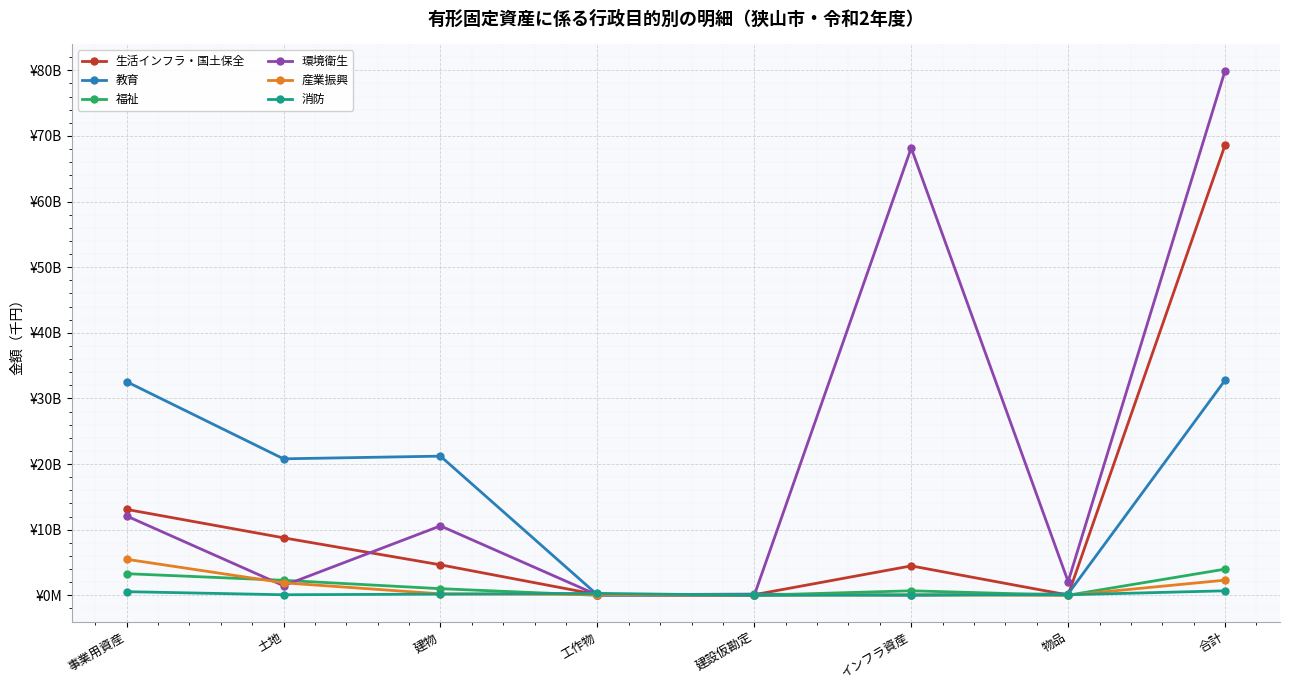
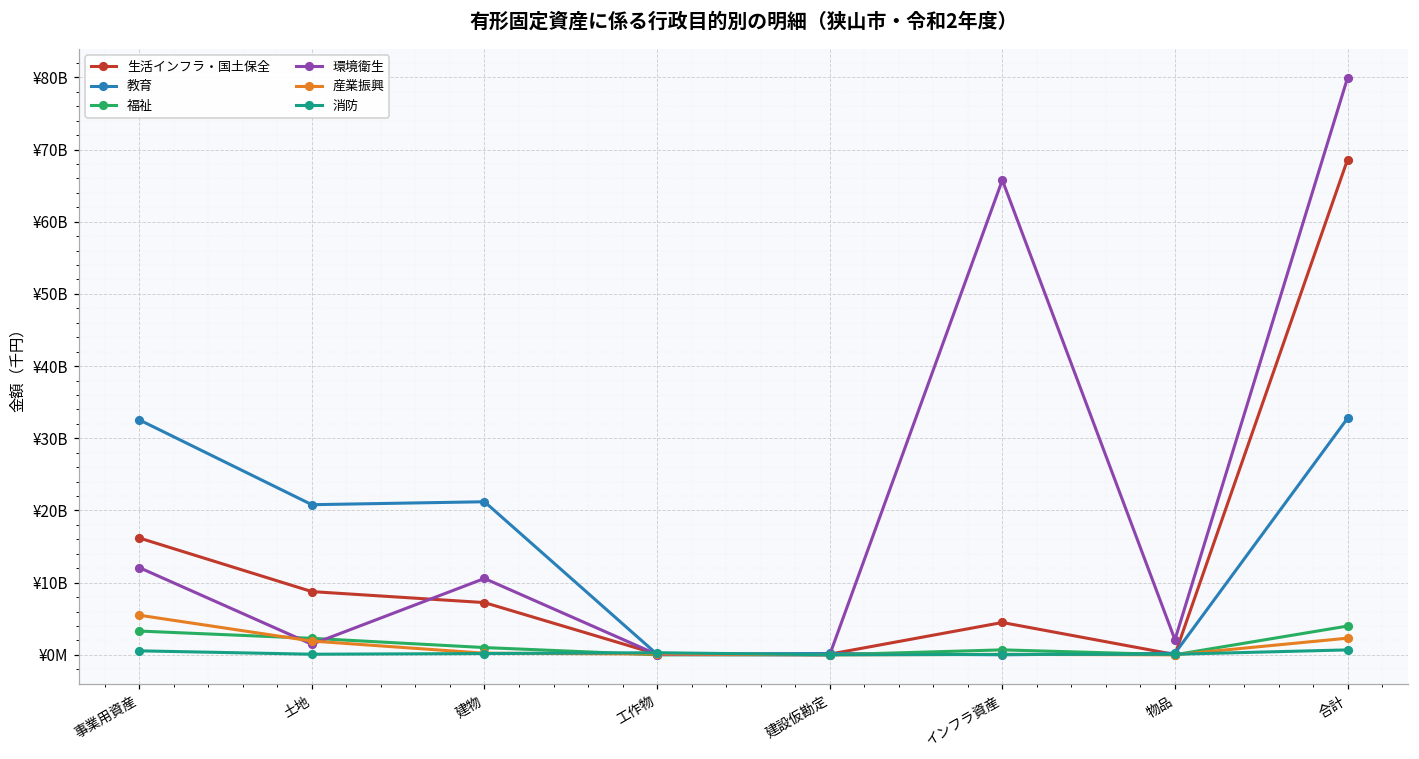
生活インフラ・国土保全, 事業用資産: ¥13000000000 -> ¥16000000000
生活インフラ・国土保全, 建物: ¥5000000000 -> ¥7000000000
環境衛生, インフラ資産: ¥68000000000 -> ¥66000000000
